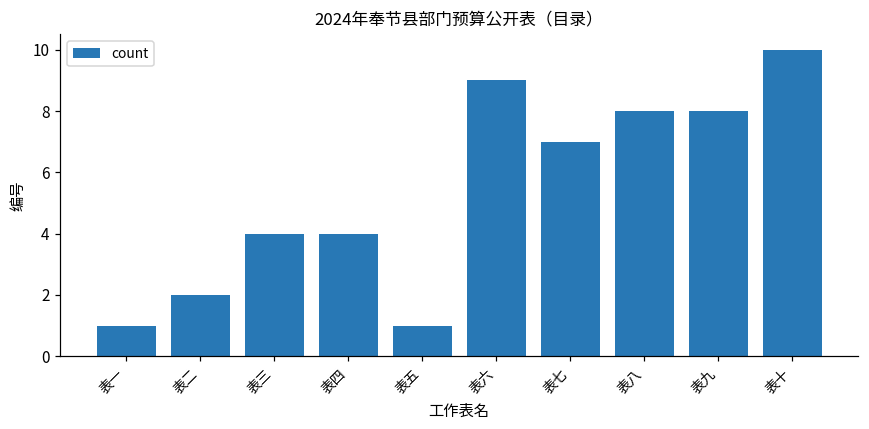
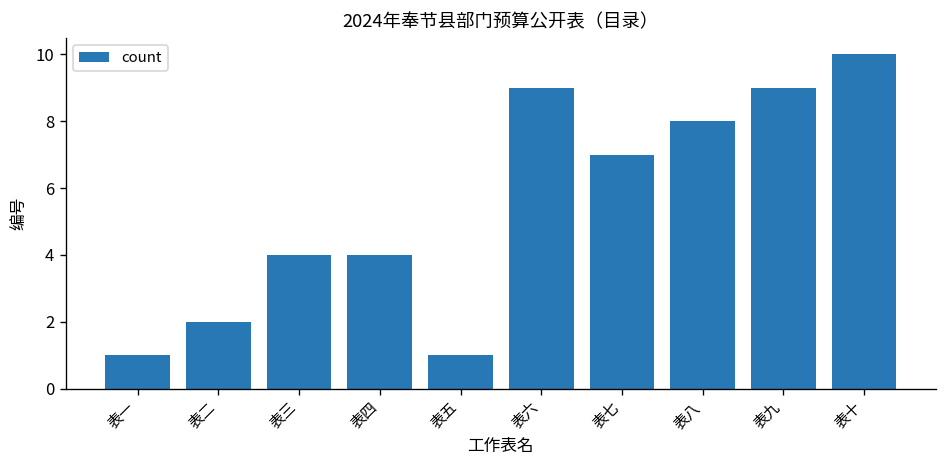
表九: 8 -> 9
